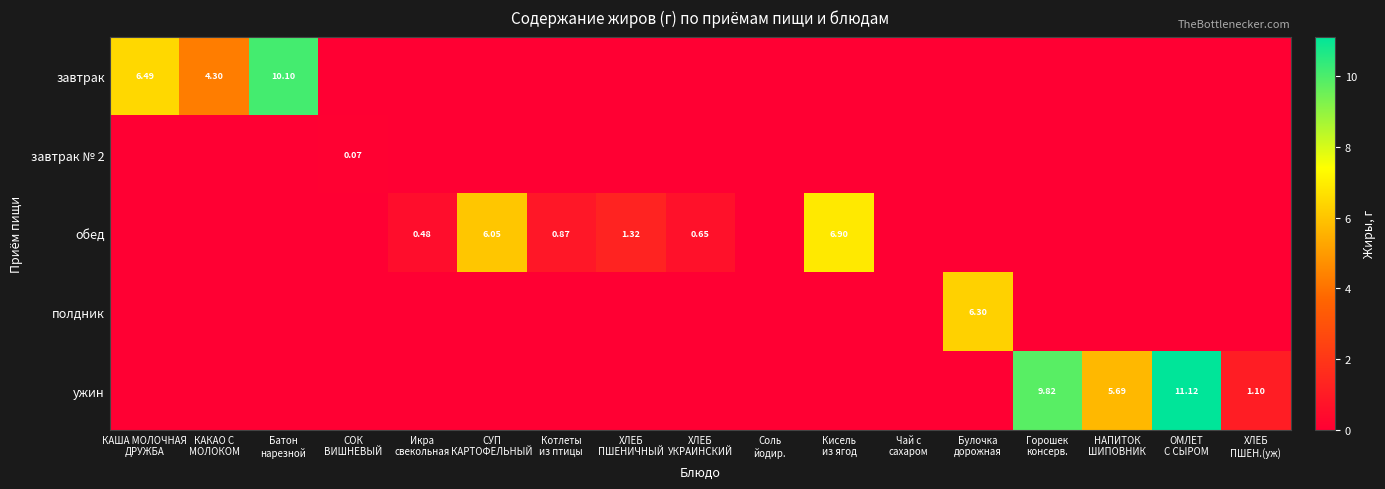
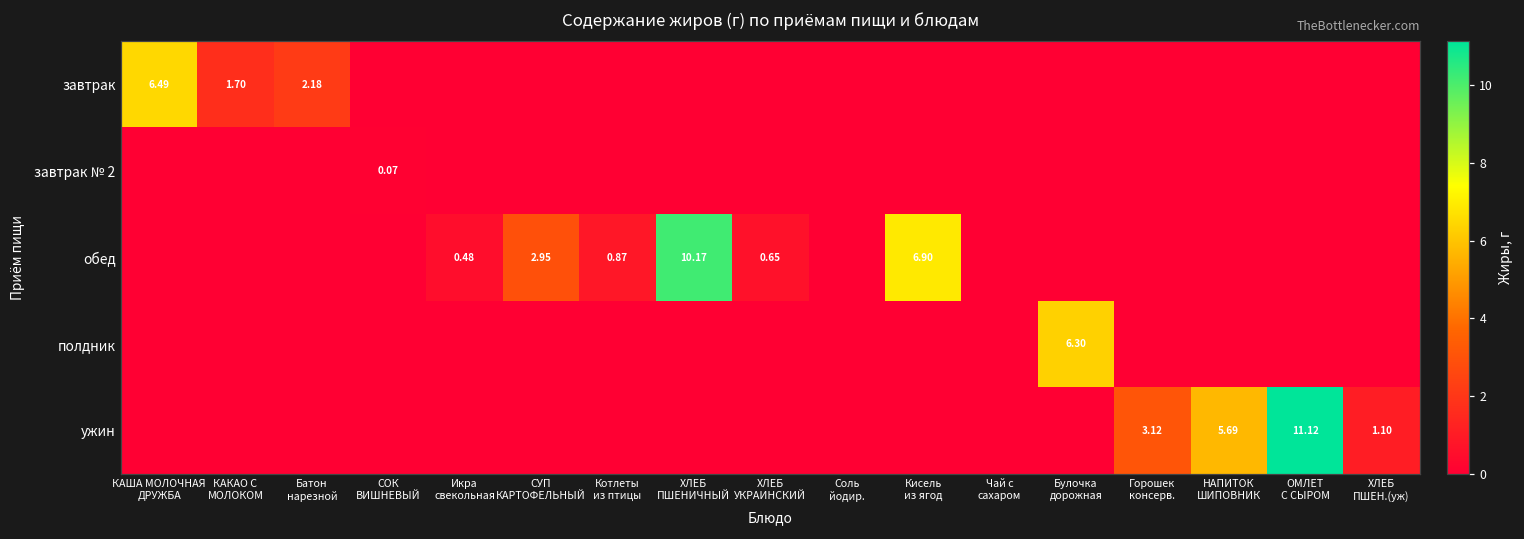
завтрак, КАКАО С МОЛОКОМ: 4.30 -> 1.70
завтрак, Батон нарезной: 10.10 -> 2.18
обед, СУП КАРТОФЕЛЬНЫЙ: 6.05 -> 2.95
обед, ХЛЕБ ПШЕНИЧНЫЙ: 1.32 -> 10.17
ужин, Горошек консерв.: 9.82 -> 3.12
